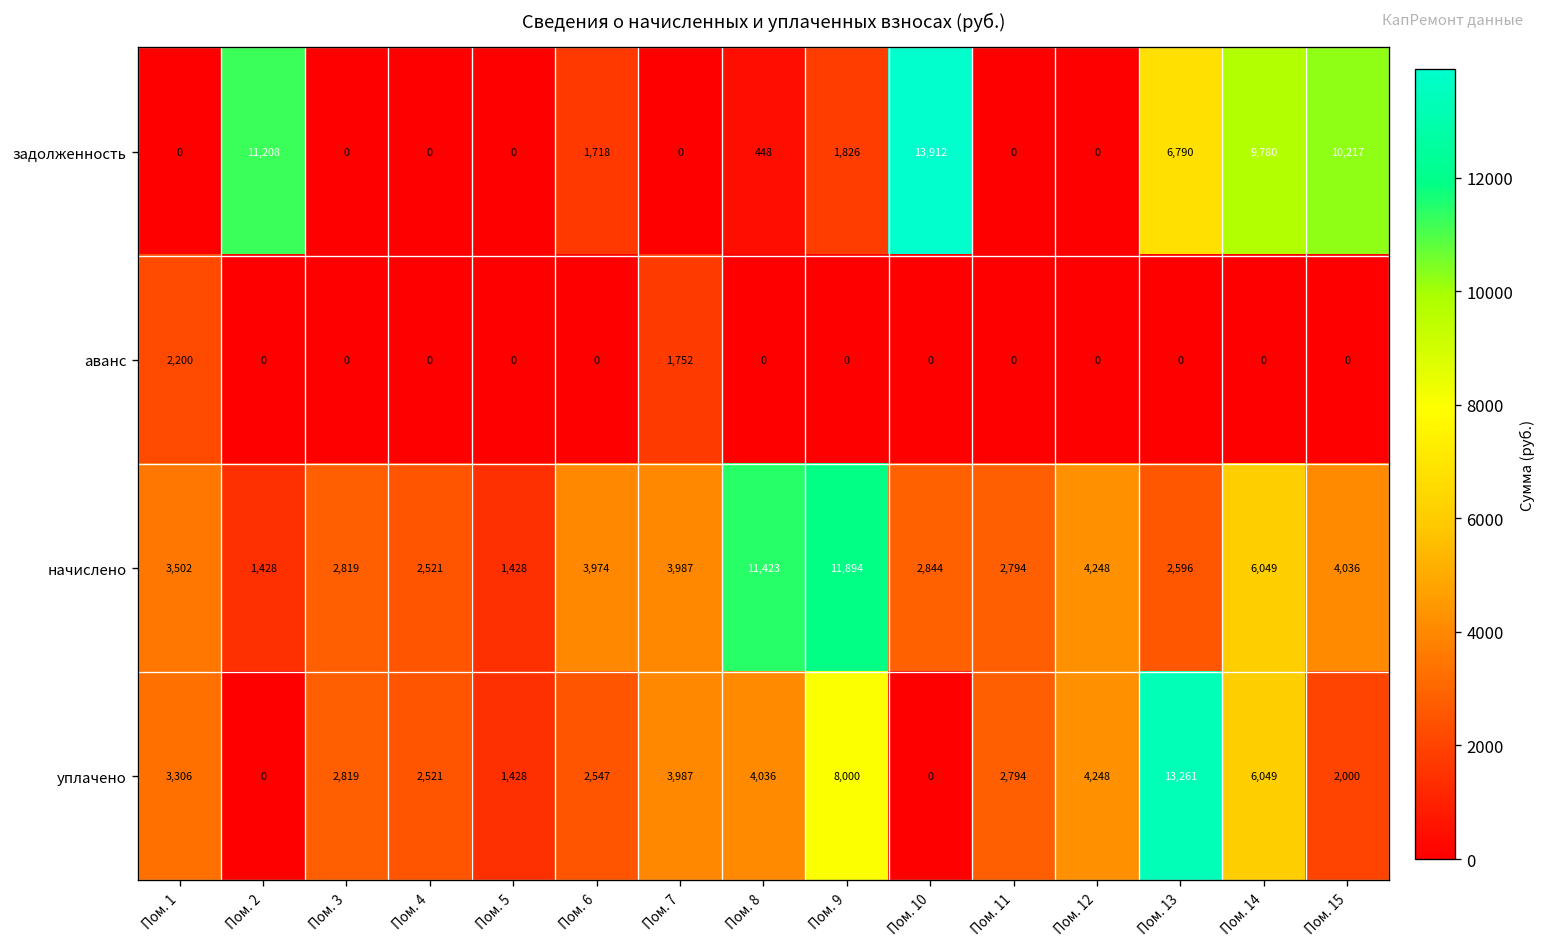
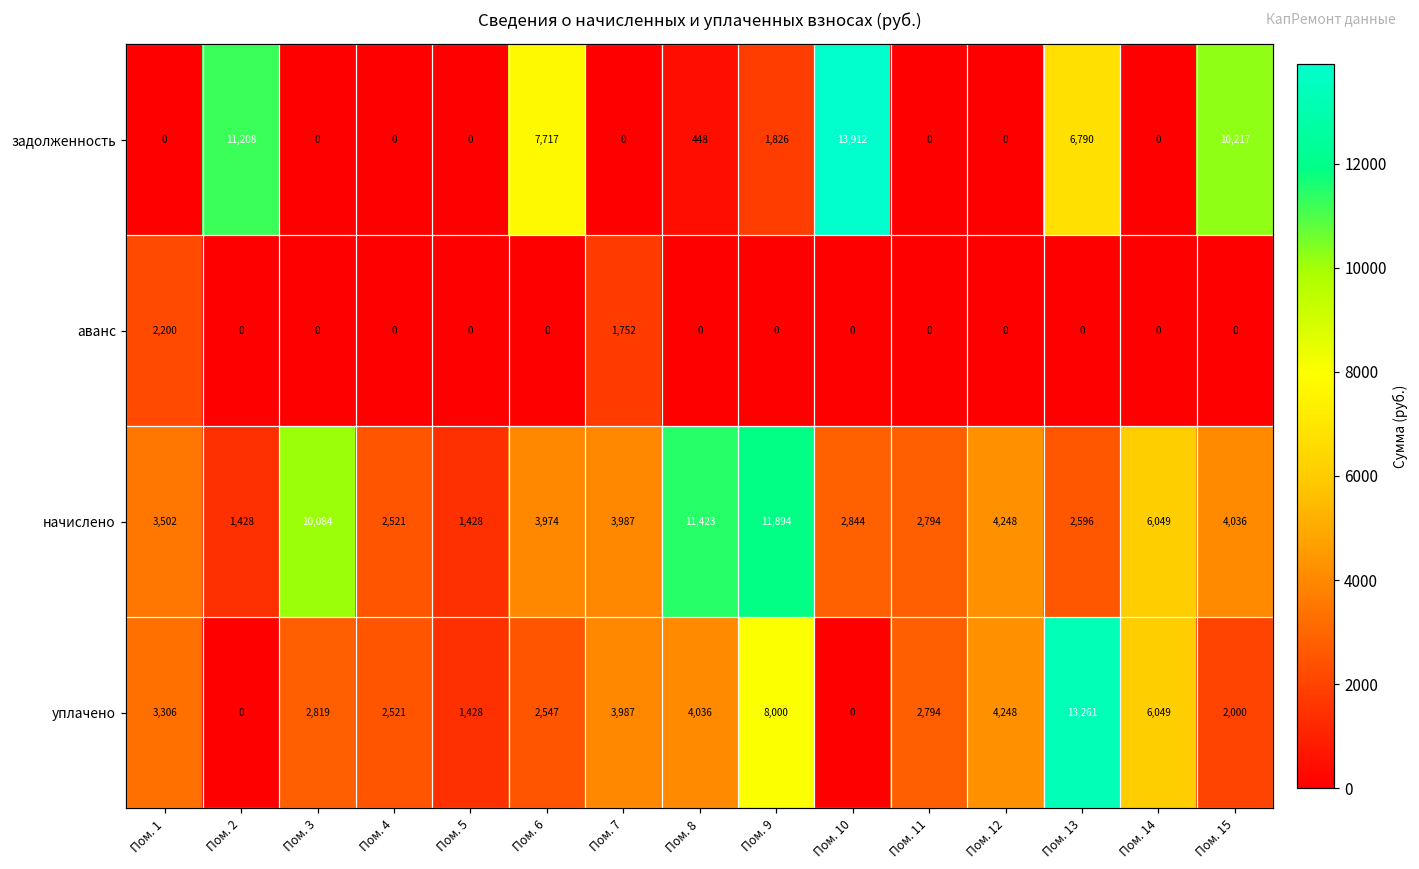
задолженность, Пом. 6: 1,718 -> 7,717
задолженность, Пом. 14: 9,780 -> 0
начислено, Пом. 3: 2,819 -> 10,084
